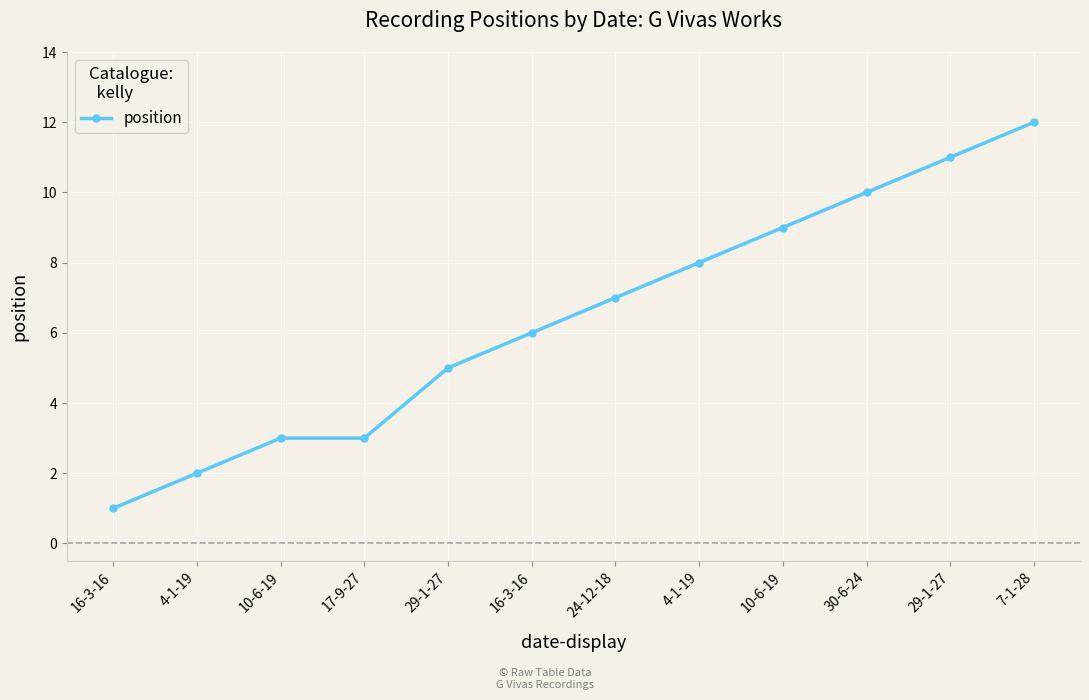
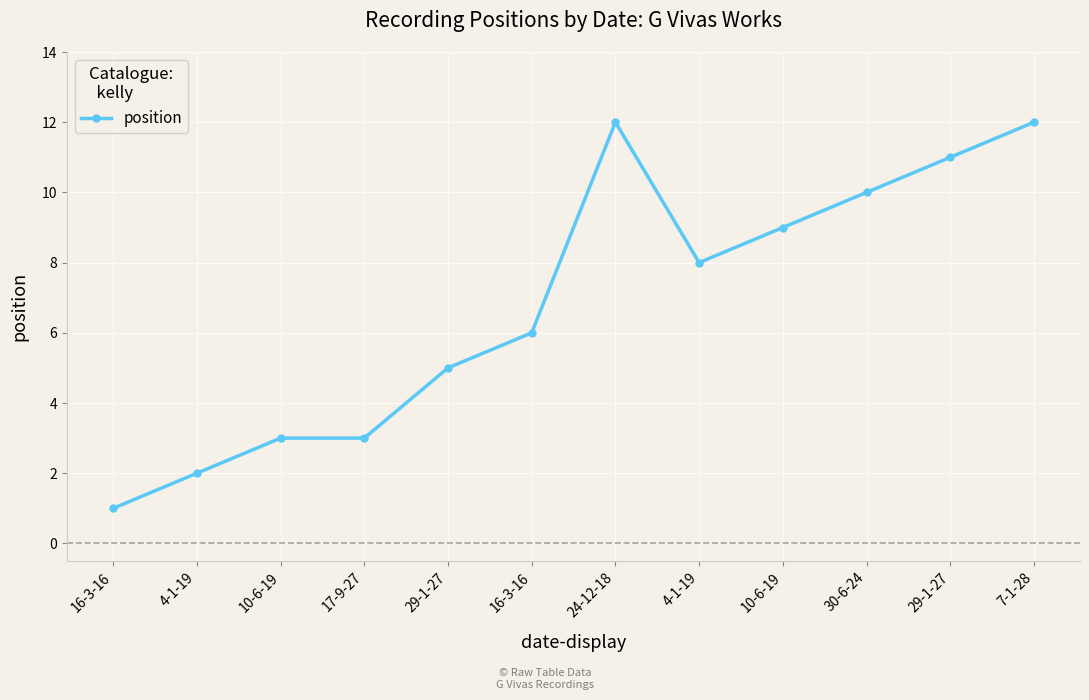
24-12-18: 7 -> 12
